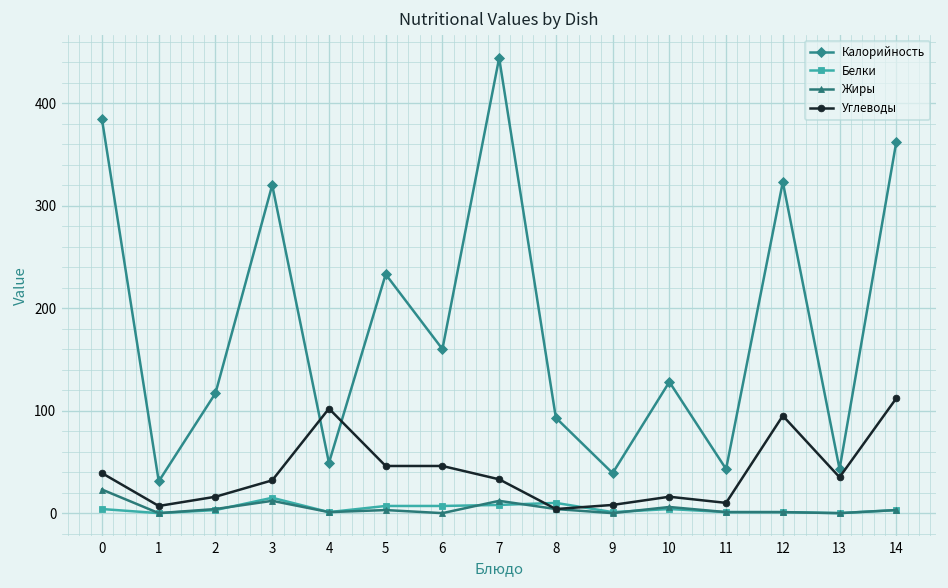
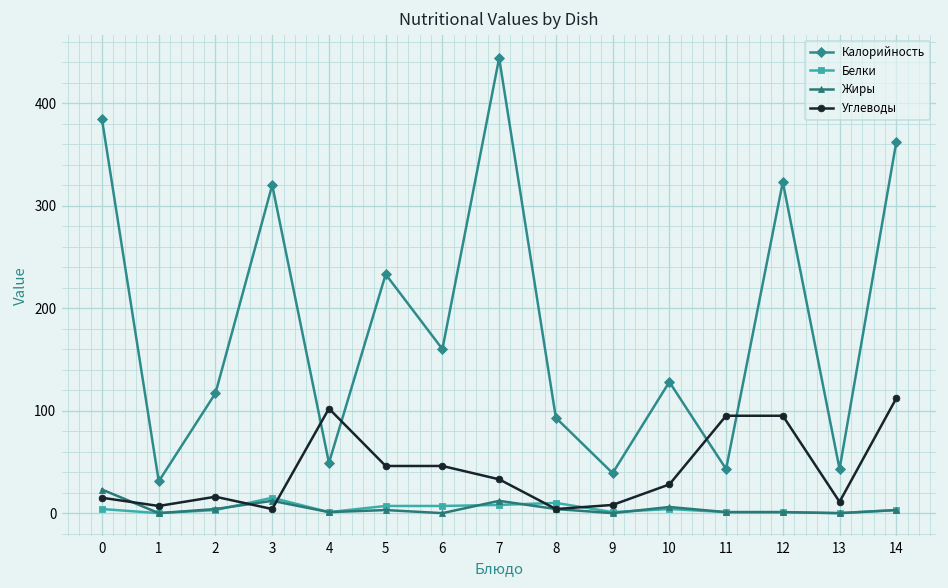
Углеводы, 0: 40 -> 20
Углеводы, 3: 30 -> 0
Углеводы, 10: 20 -> 30
Углеводы, 11: 10 -> 100
Углеводы, 13: 40 -> 10
